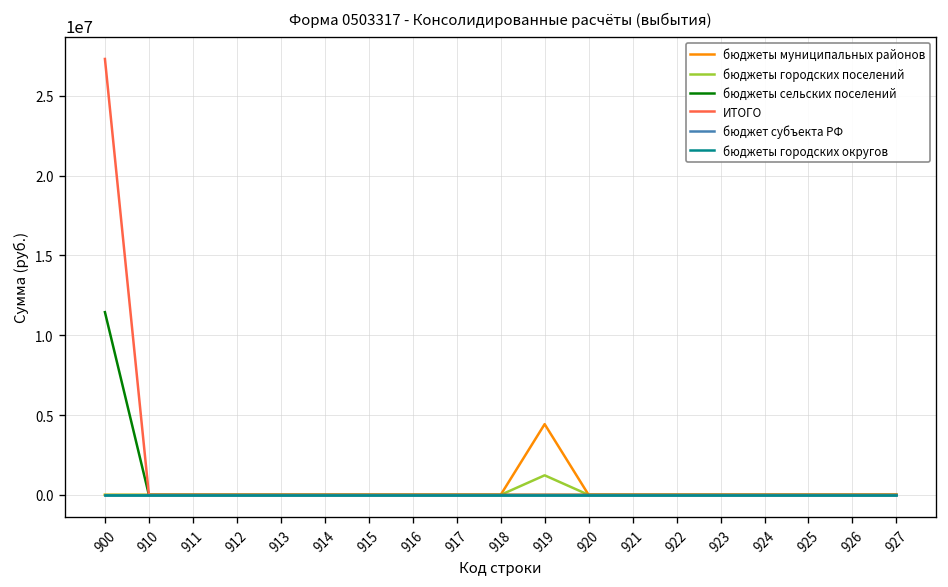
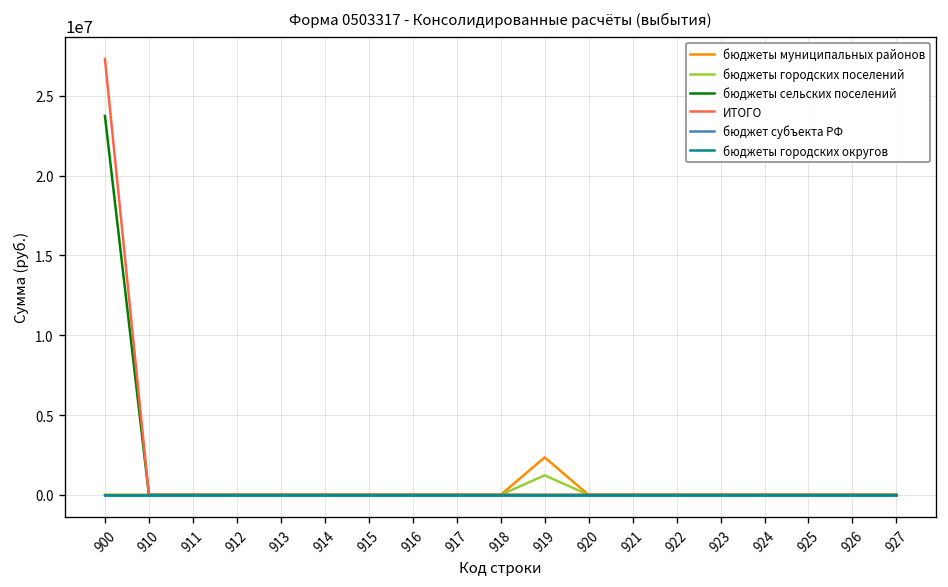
бюджеты сельских поселений, 900: 11400000 -> 23700000
бюджеты муниципальных районов, 919: 4400000 -> 2300000
